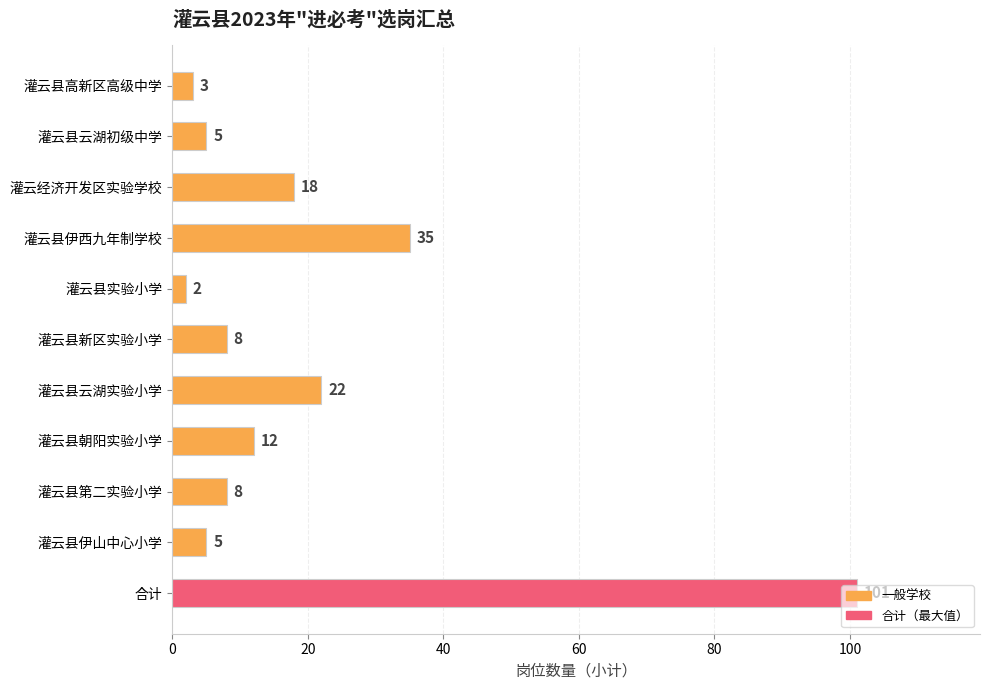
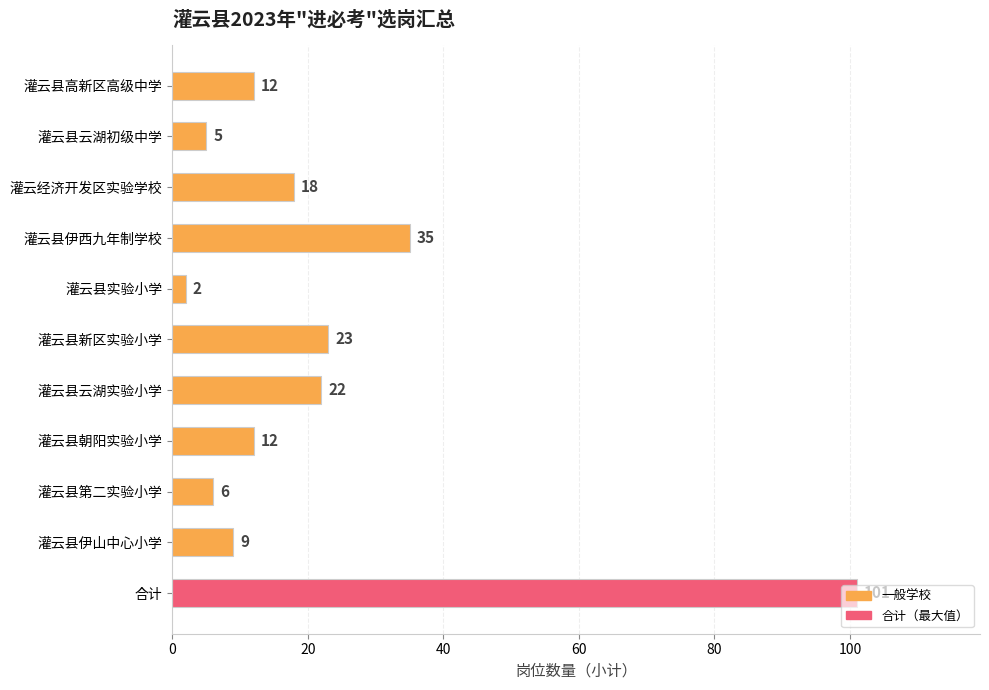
灌云县高新区高级中学: 3 -> 12
灌云县新区实验小学: 8 -> 23
灌云县第二实验小学: 8 -> 6
灌云县伊山中心小学: 5 -> 9
